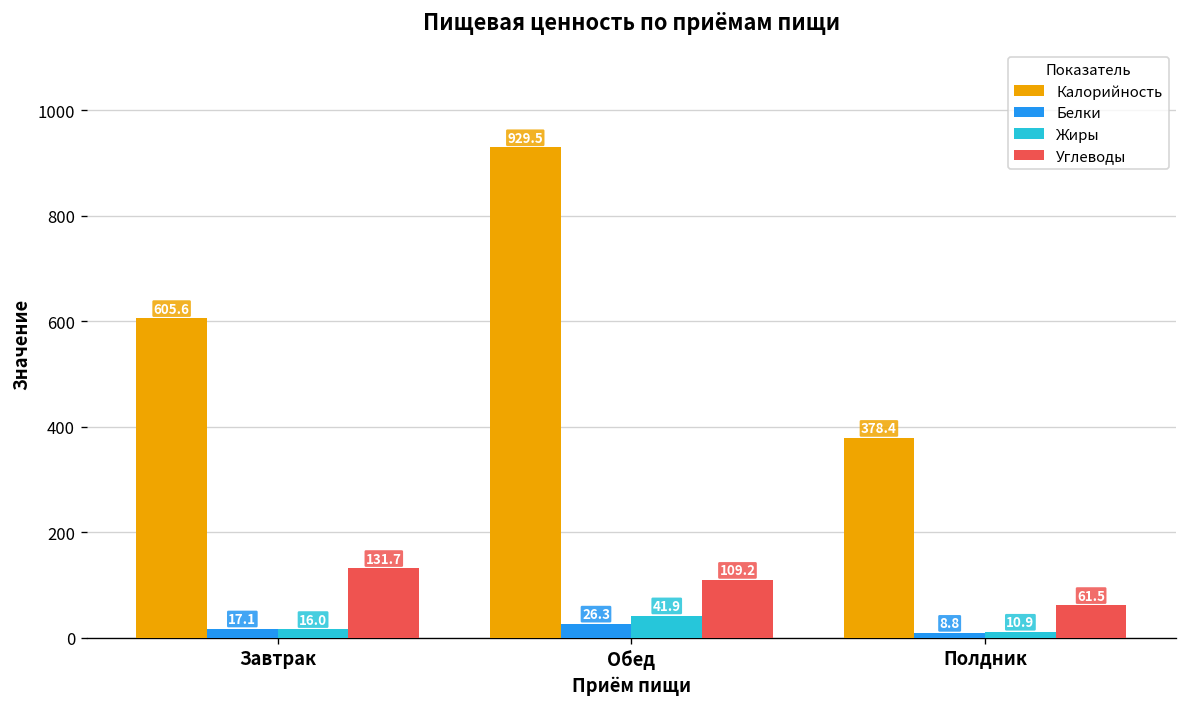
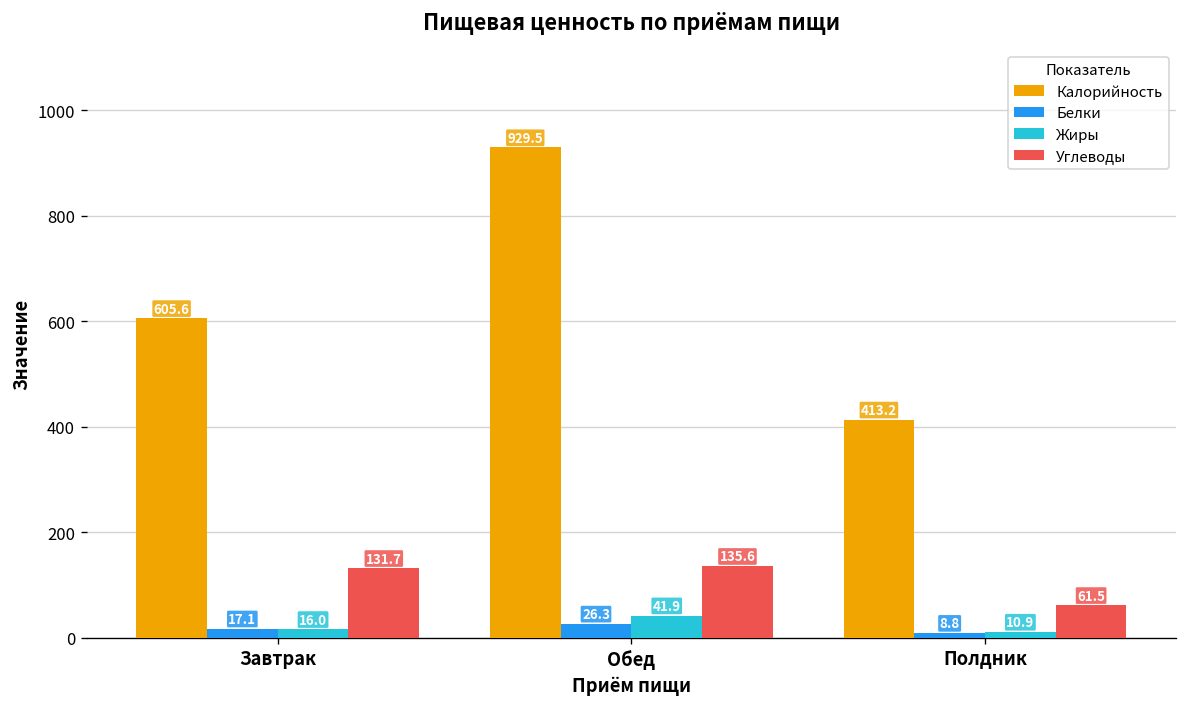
Углеводы, Обед: 109.2 -> 135.6
Калорийность, Полдник: 378.4 -> 413.2
